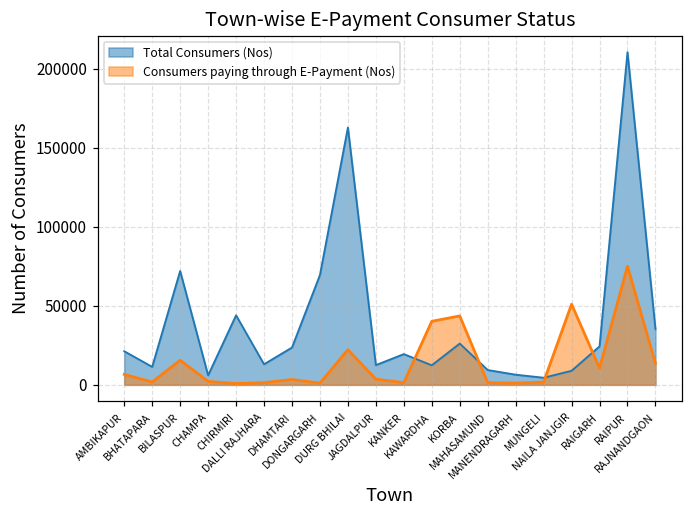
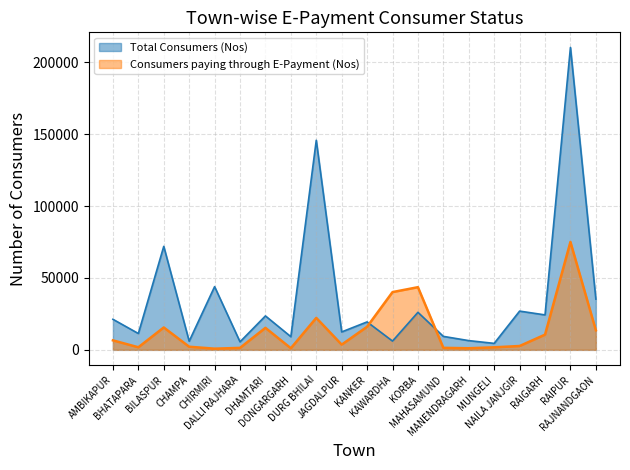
Total Consumers (Nos), DALLI RAJHARA: 13000 -> 6000
Consumers paying through E-Payment (Nos), DHAMTARI: 3000 -> 15000
Total Consumers (Nos), DONGARGARH: 69000 -> 9000
Total Consumers (Nos), DURG BHILAI: 163000 -> 146000
Consumers paying through E-Payment (Nos), KANKER: 1000 -> 16000
Total Consumers (Nos), KAWARDHA: 12000 -> 6000
Total Consumers (Nos), NAILA JANJGIR: 9000 -> 27000
Consumers paying through E-Payment (Nos), NAILA JANJGIR: 51000 -> 3000
